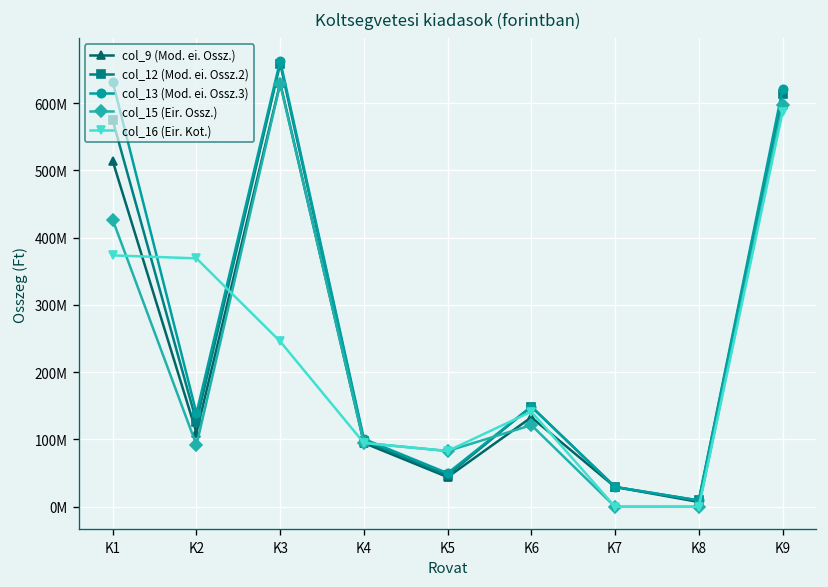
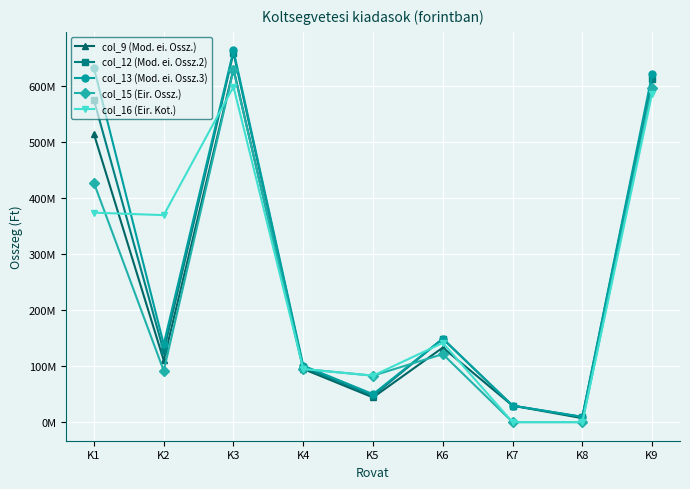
col_16 (Eir. Kot.), K3: 250000000 -> 600000000
